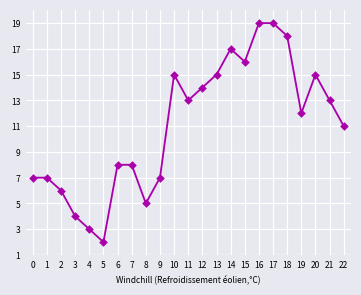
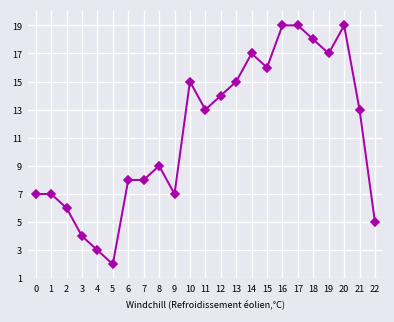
8: 5 -> 9
19: 12 -> 17
20: 15 -> 19
22: 11 -> 5
